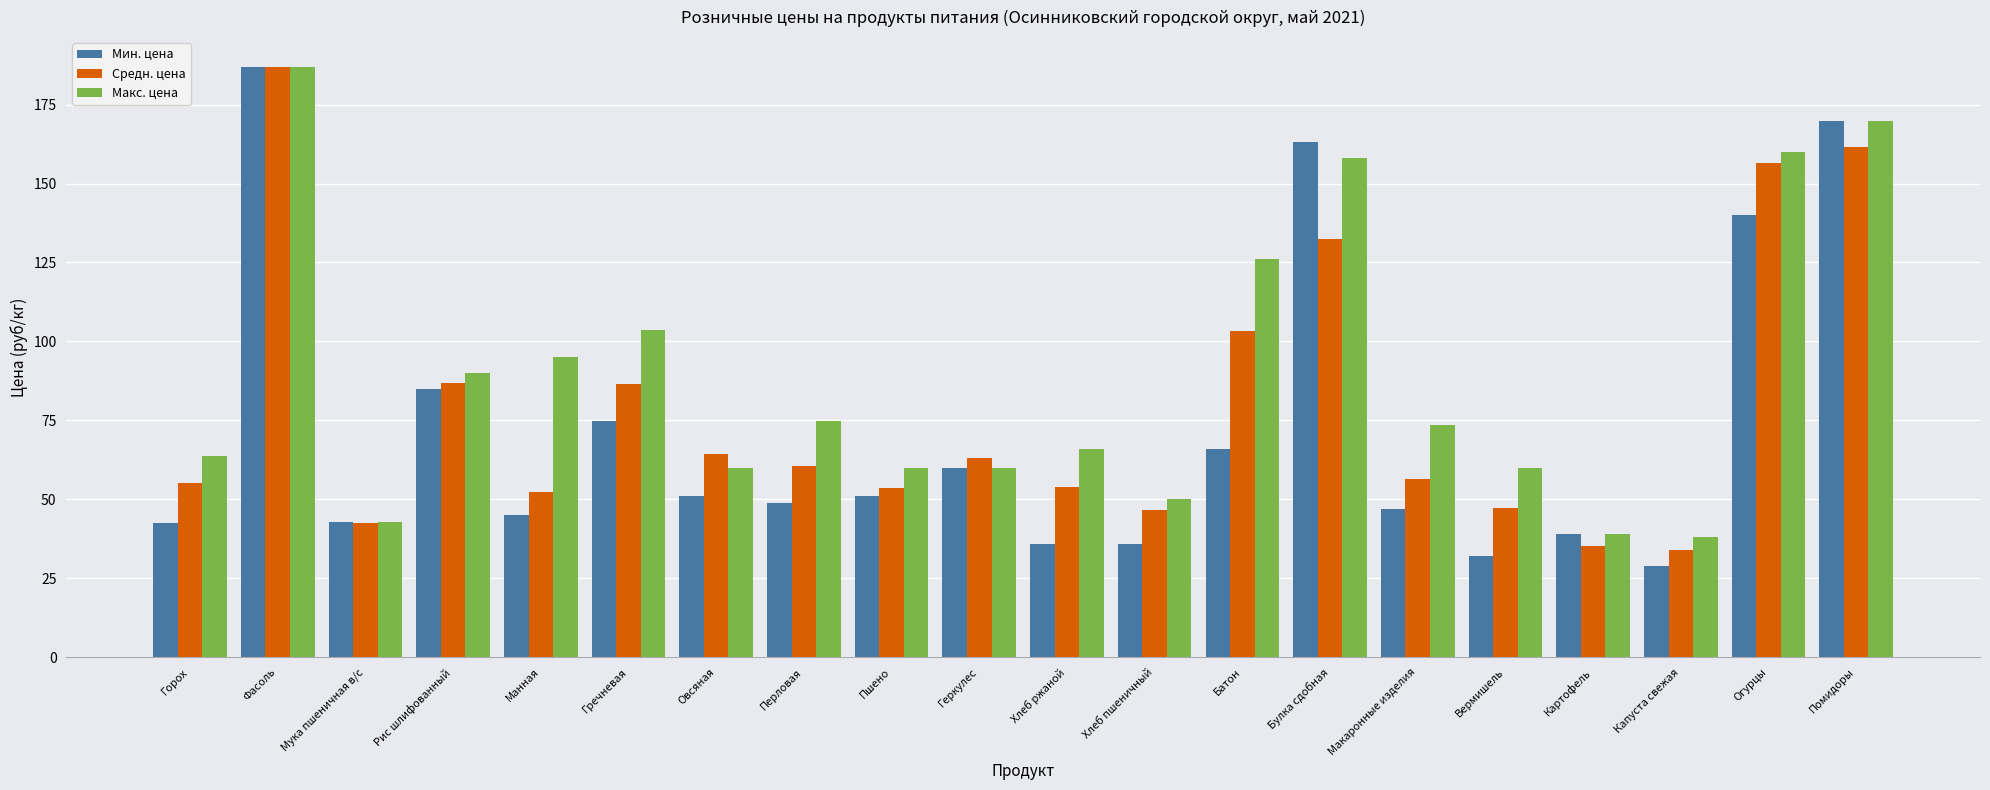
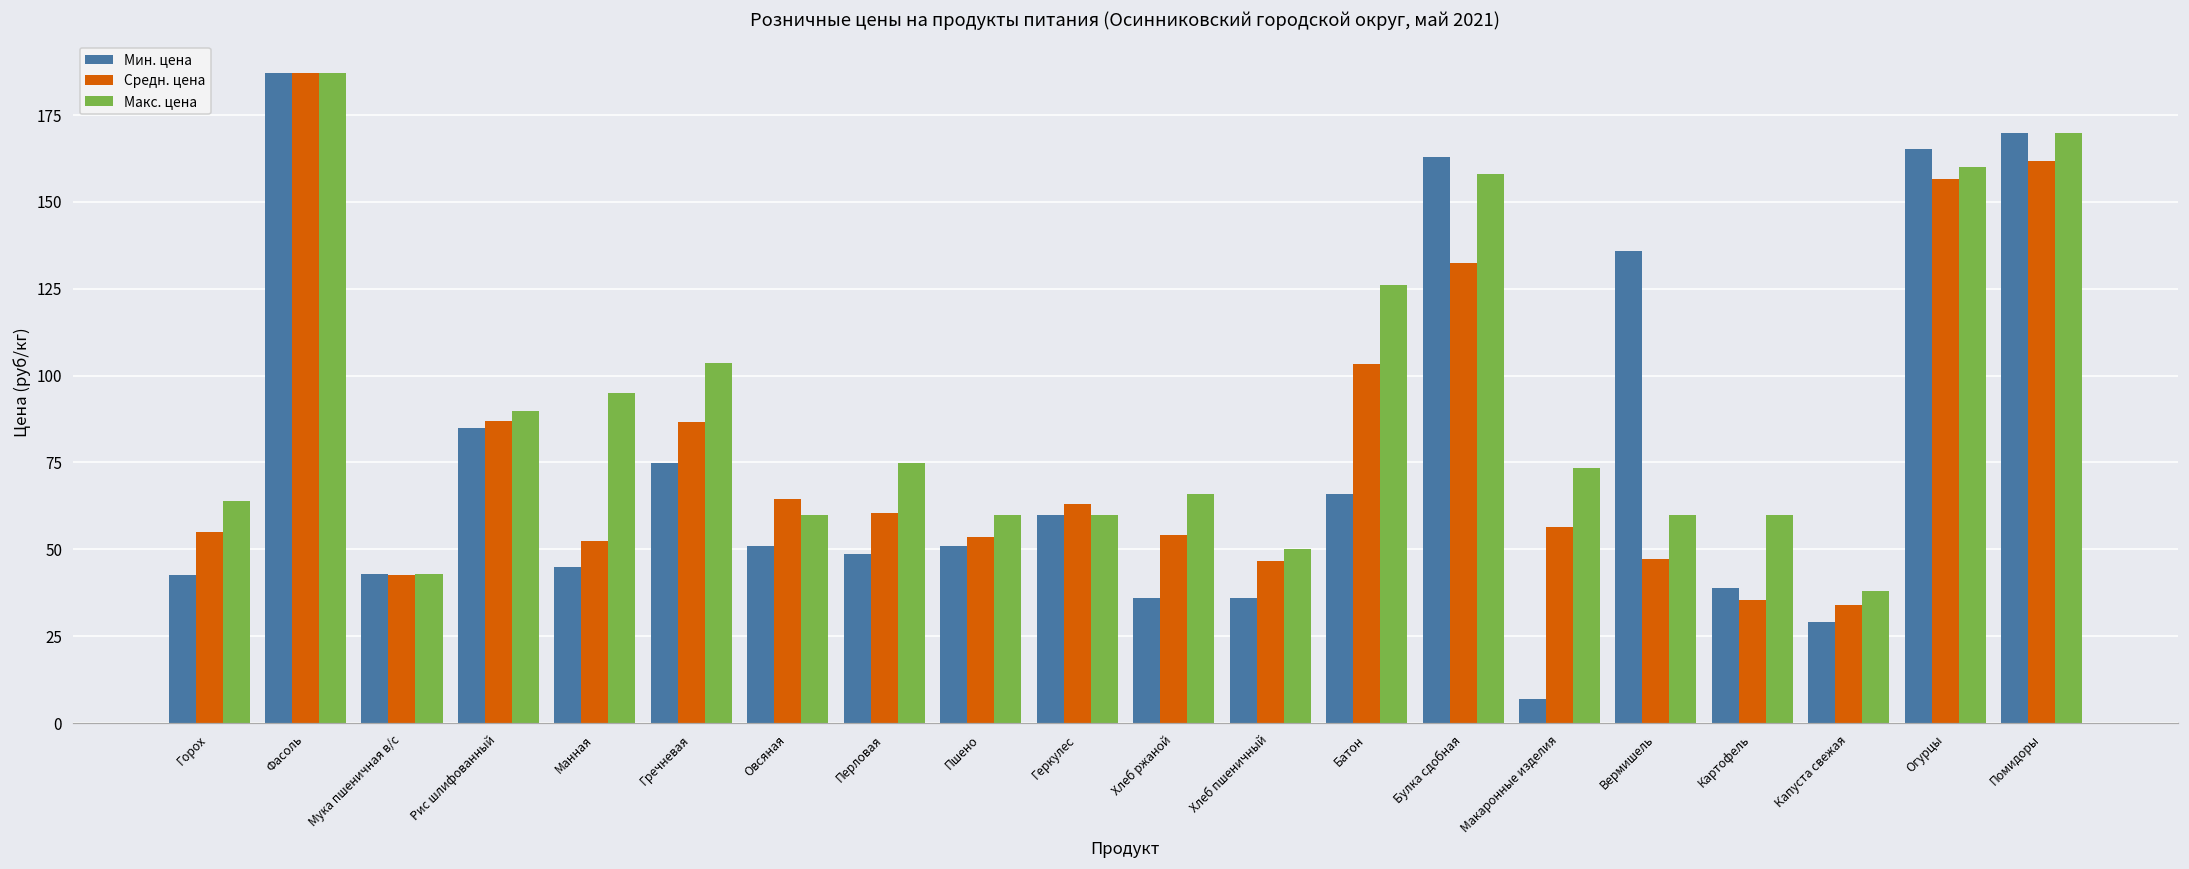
Мин. цена, Макаронные изделия: 47 -> 7
Мин. цена, Вермишель: 32 -> 136
Макс. цена, Картофель: 39 -> 60
Мин. цена, Огурцы: 140 -> 165
